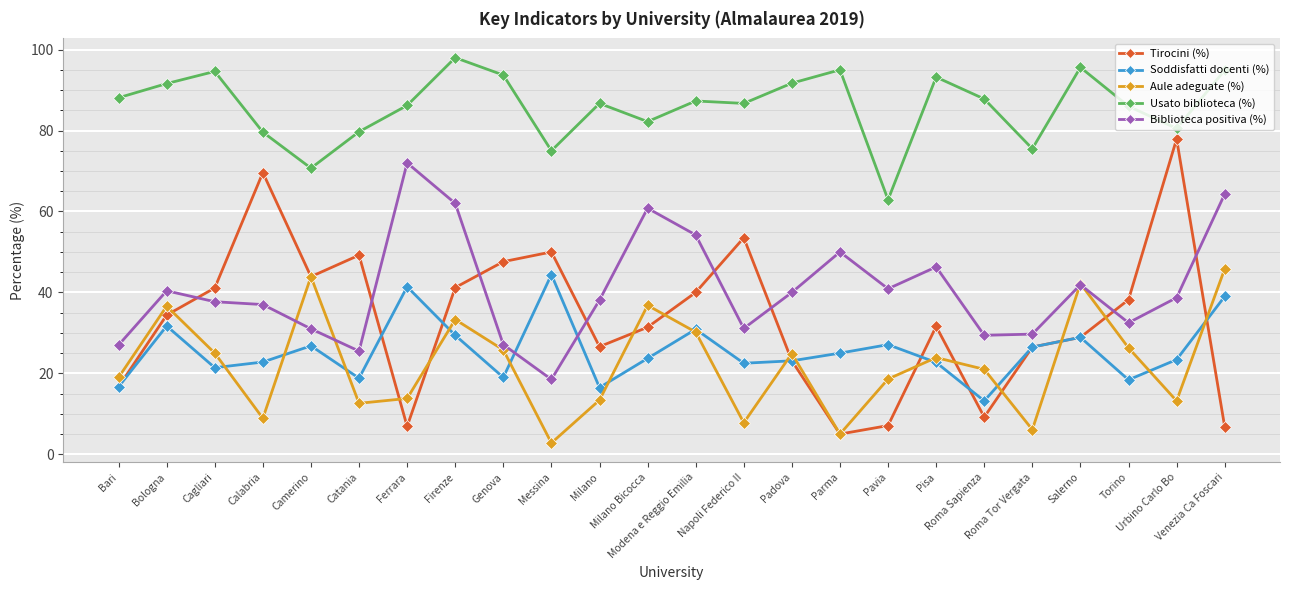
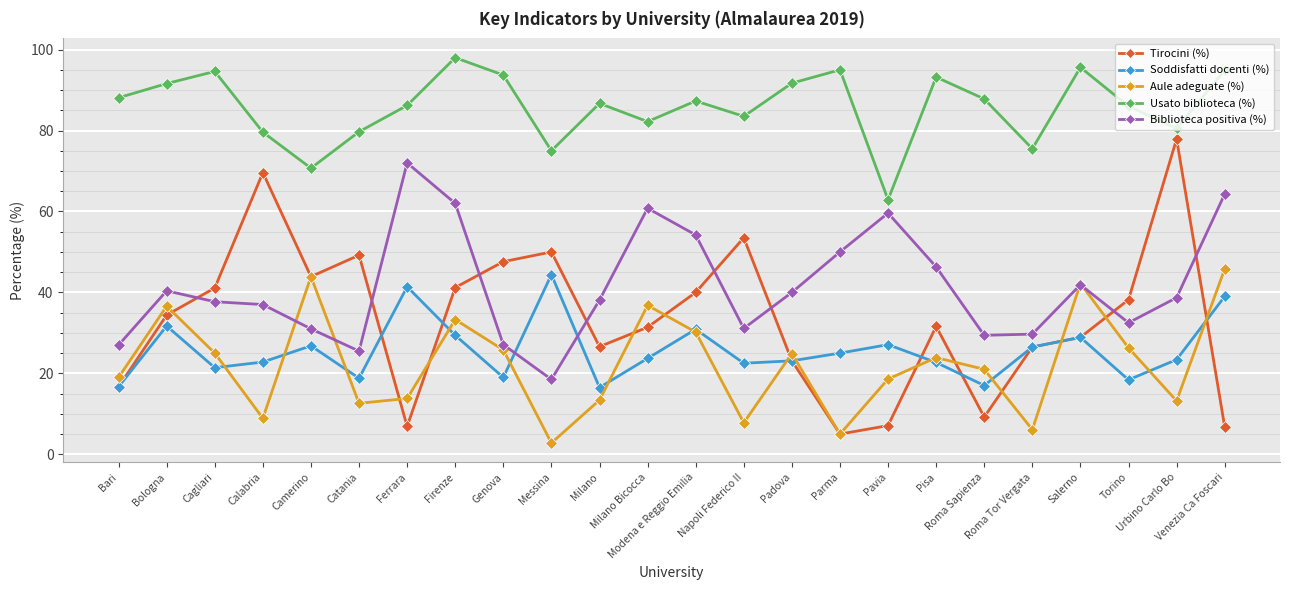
Usato biblioteca (%), Napoli Federico II: 87 -> 84
Biblioteca positiva (%), Pavia: 41 -> 60
Soddisfatti docenti (%), Roma Sapienza: 13 -> 17
